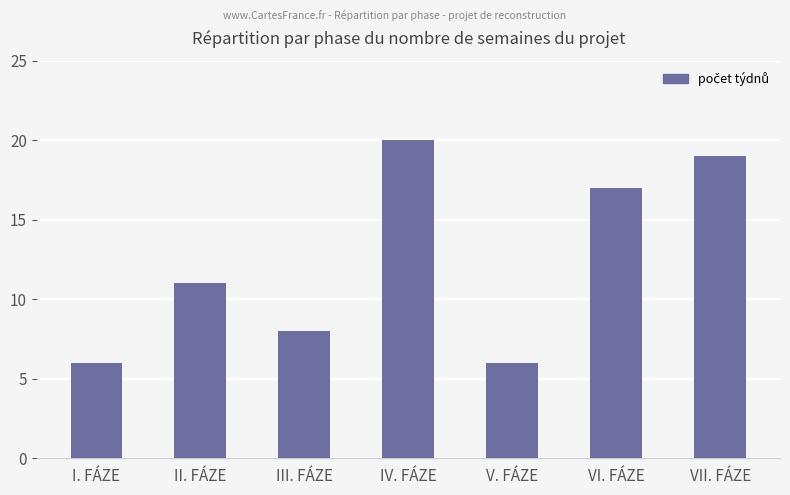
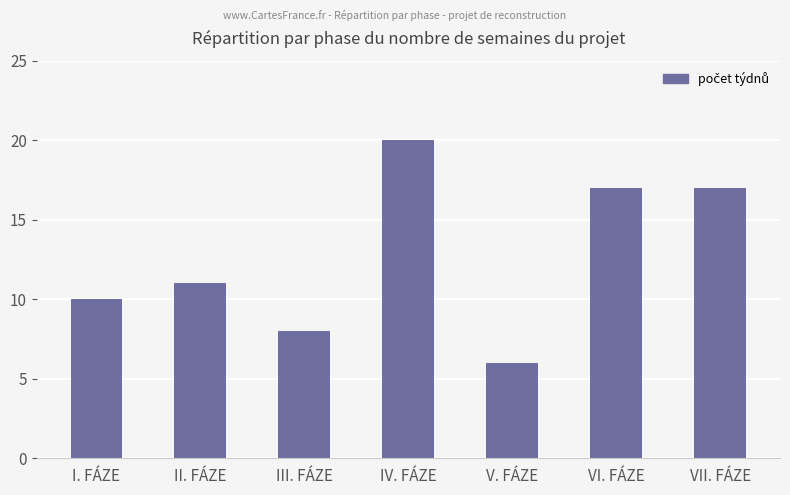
I. FÁZE: 6 -> 10
VII. FÁZE: 19 -> 17
